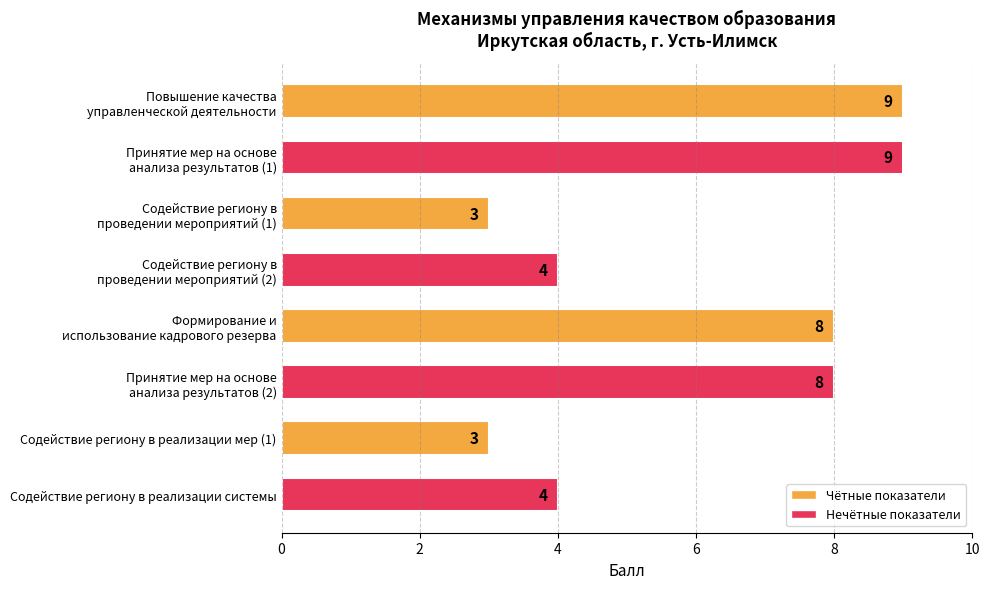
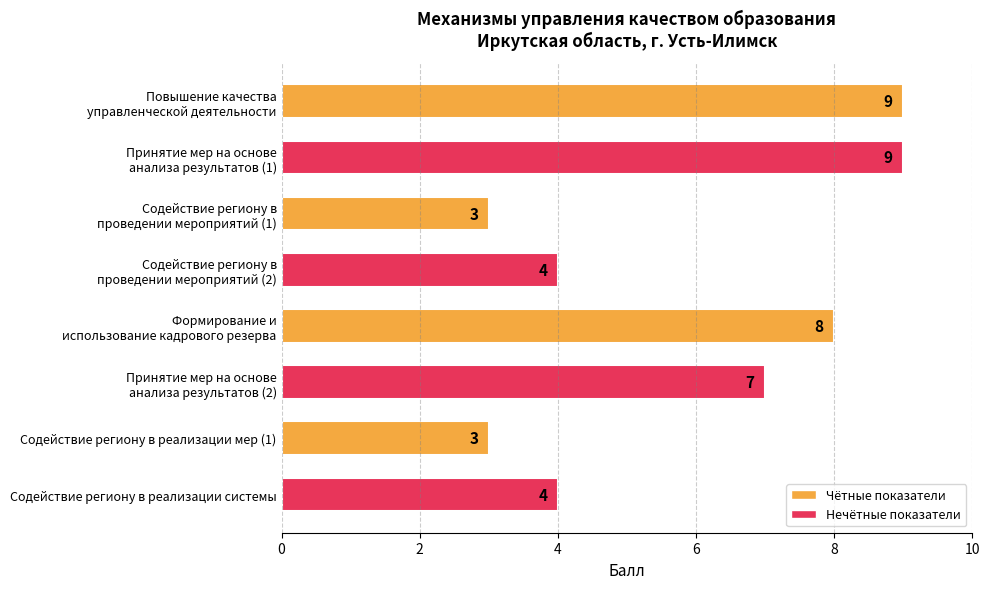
Принятие мер на основе анализа результатов (2): 8 -> 7
